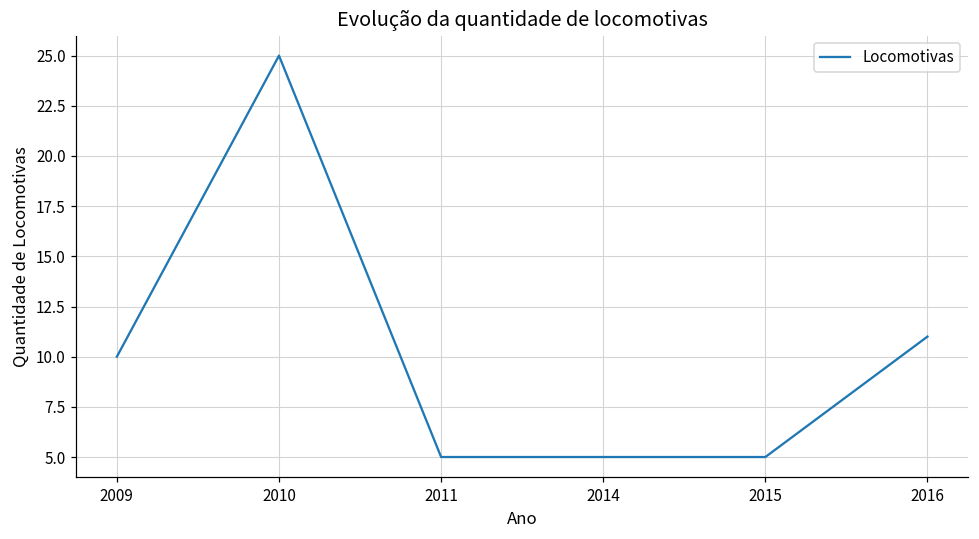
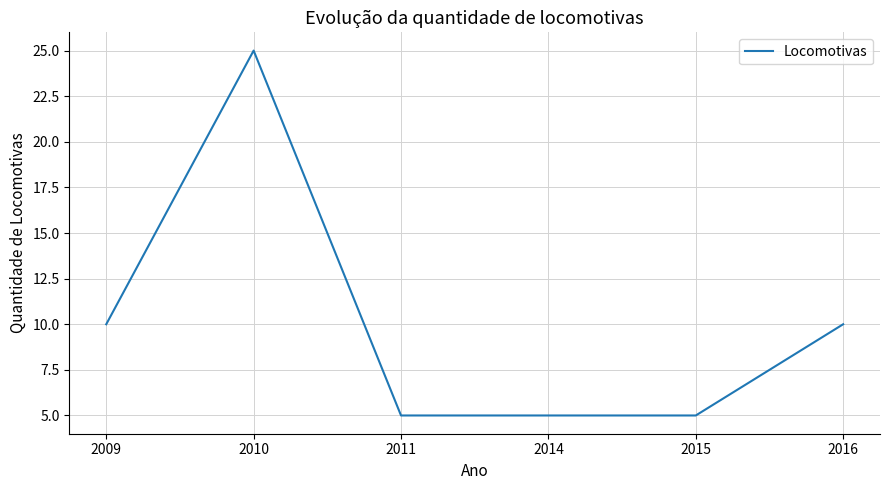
2016: 11 -> 10
